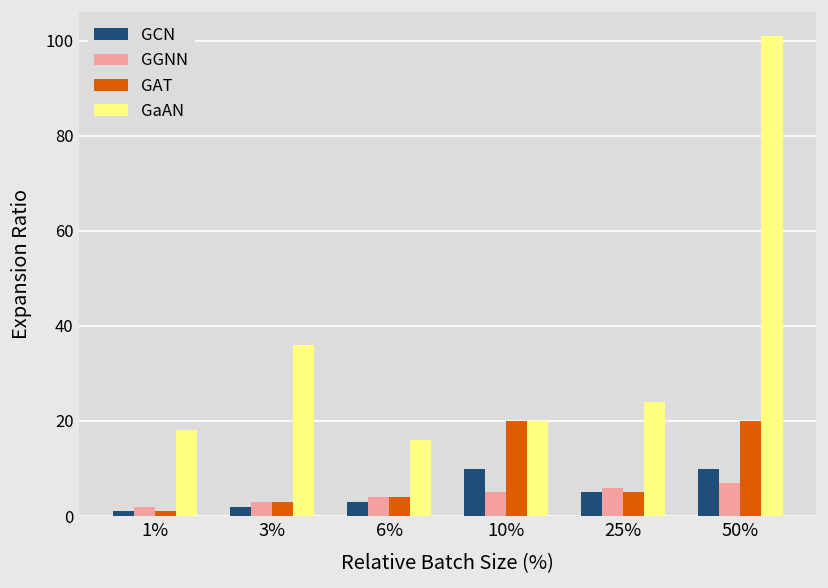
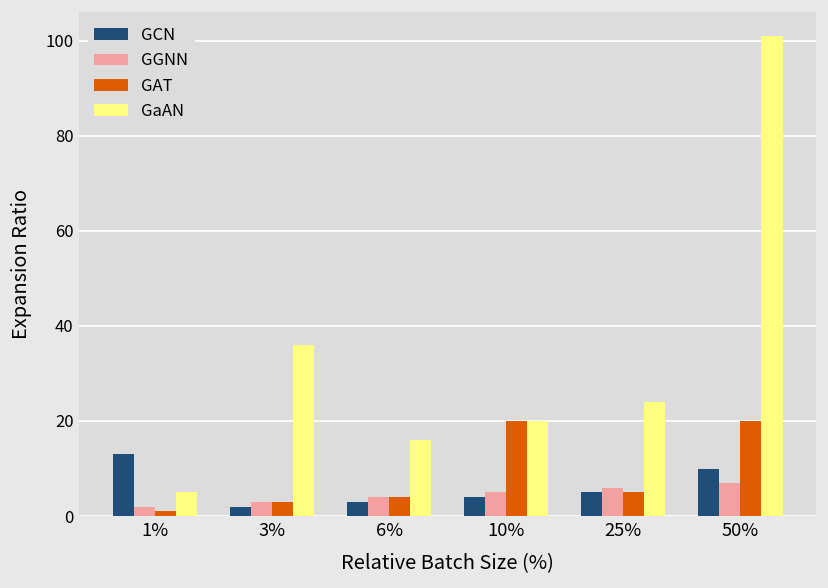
GCN, 1%: 1 -> 13
GaAN, 1%: 18 -> 5
GCN, 10%: 10 -> 4
